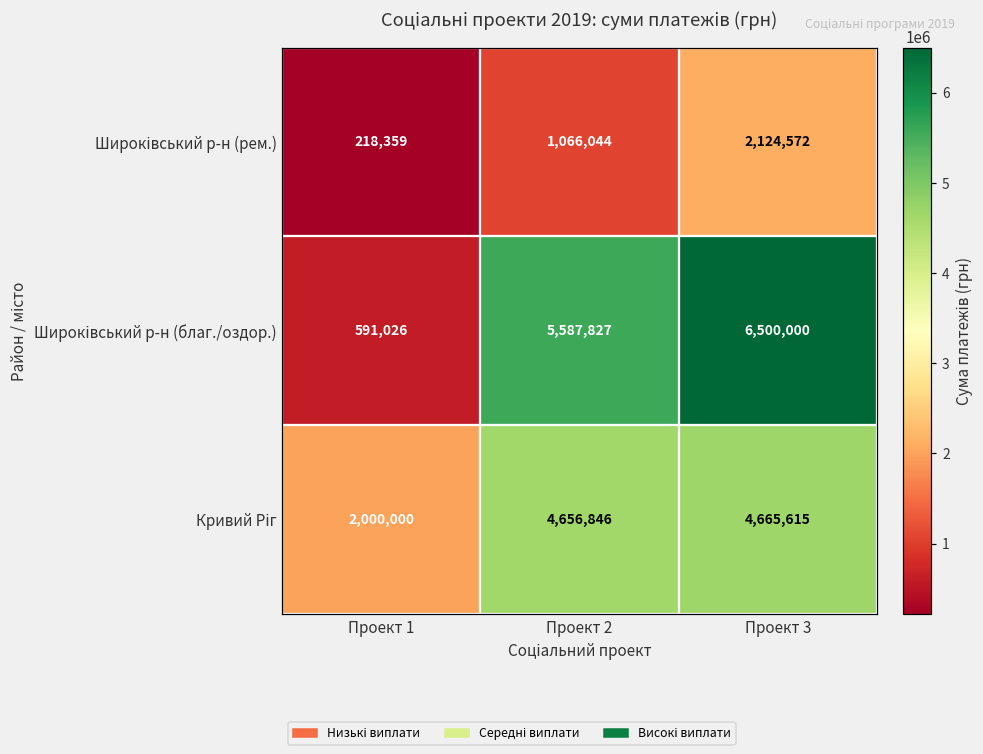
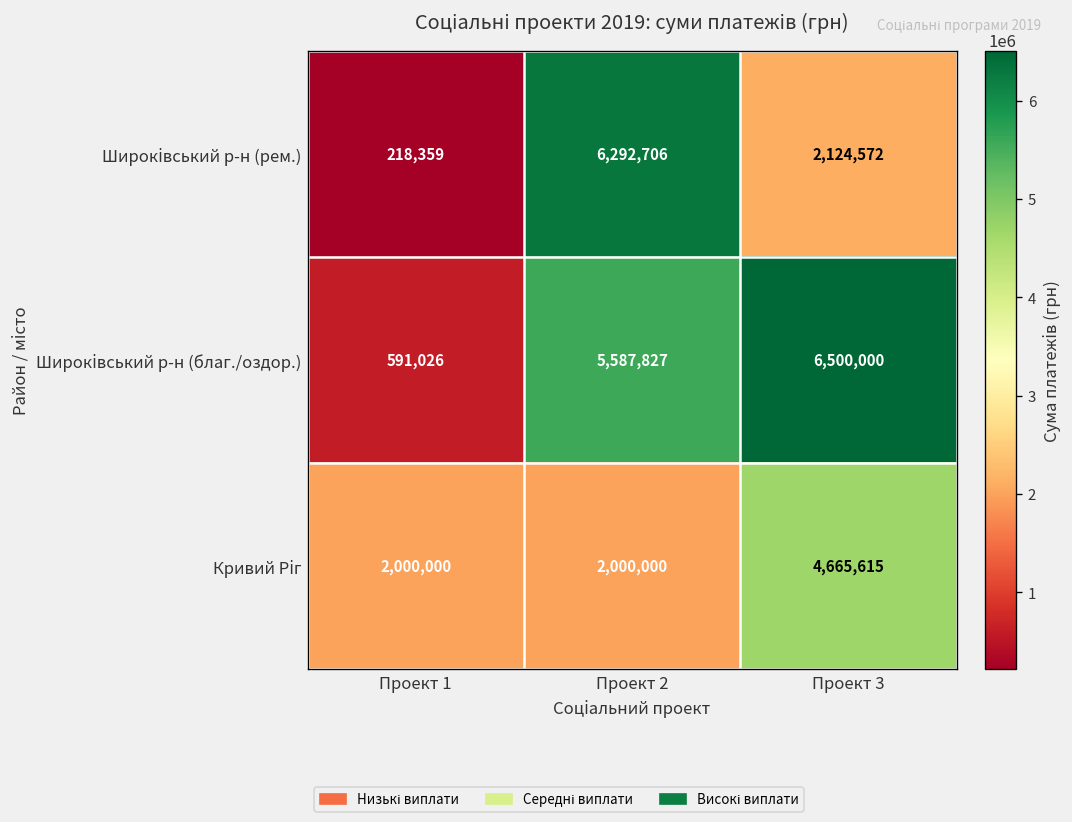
Широківський р-н (рем.), Проект 2: 1,066,044 -> 6,292,706
Кривий Ріг, Проект 2: 4,656,846 -> 2,000,000
